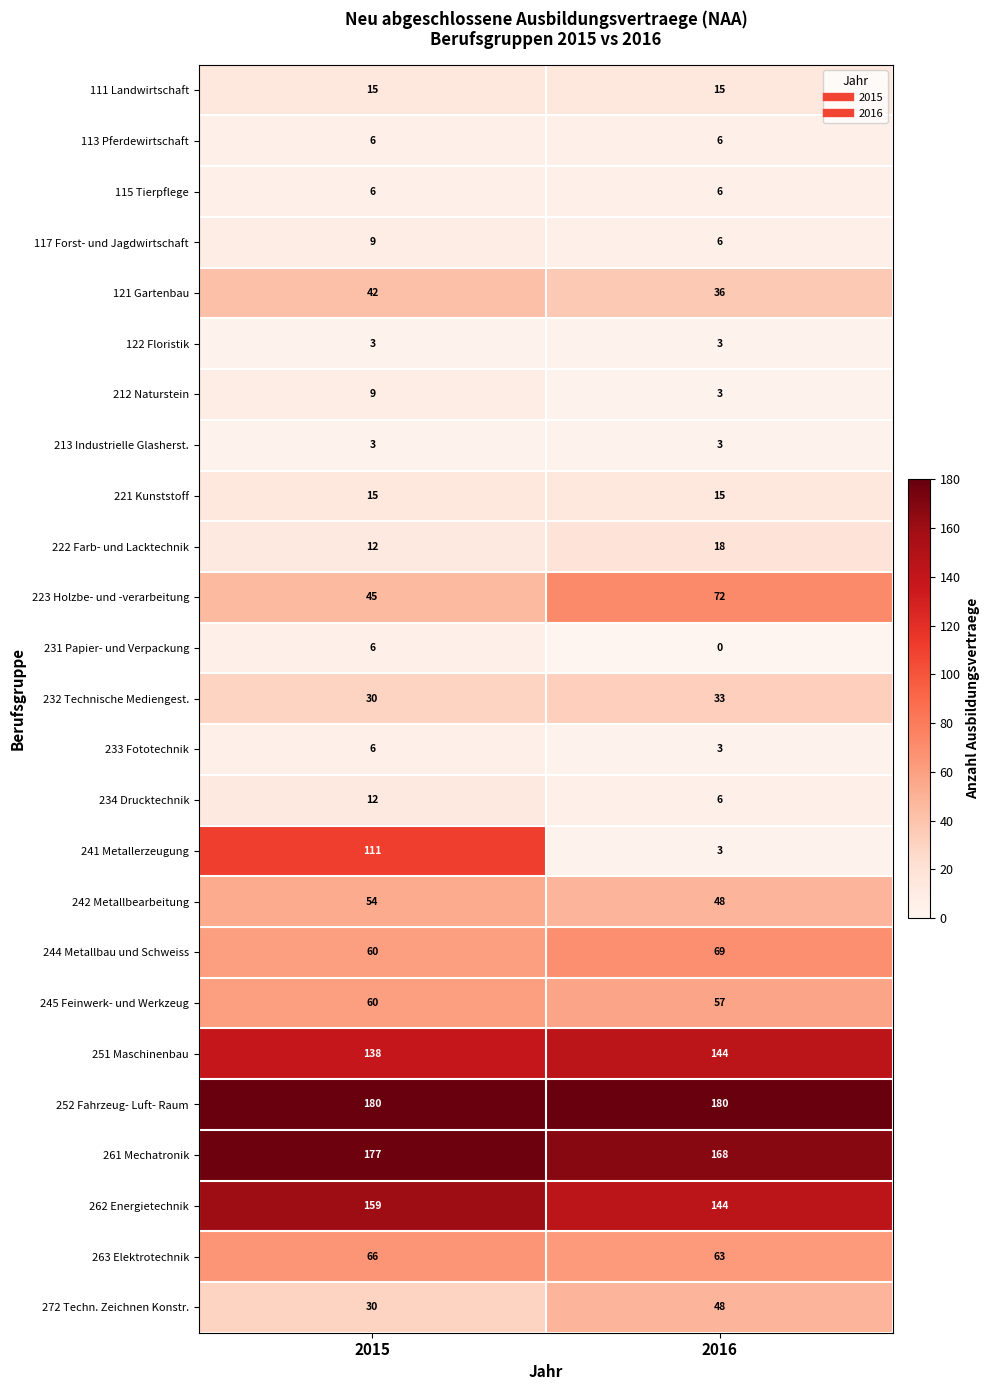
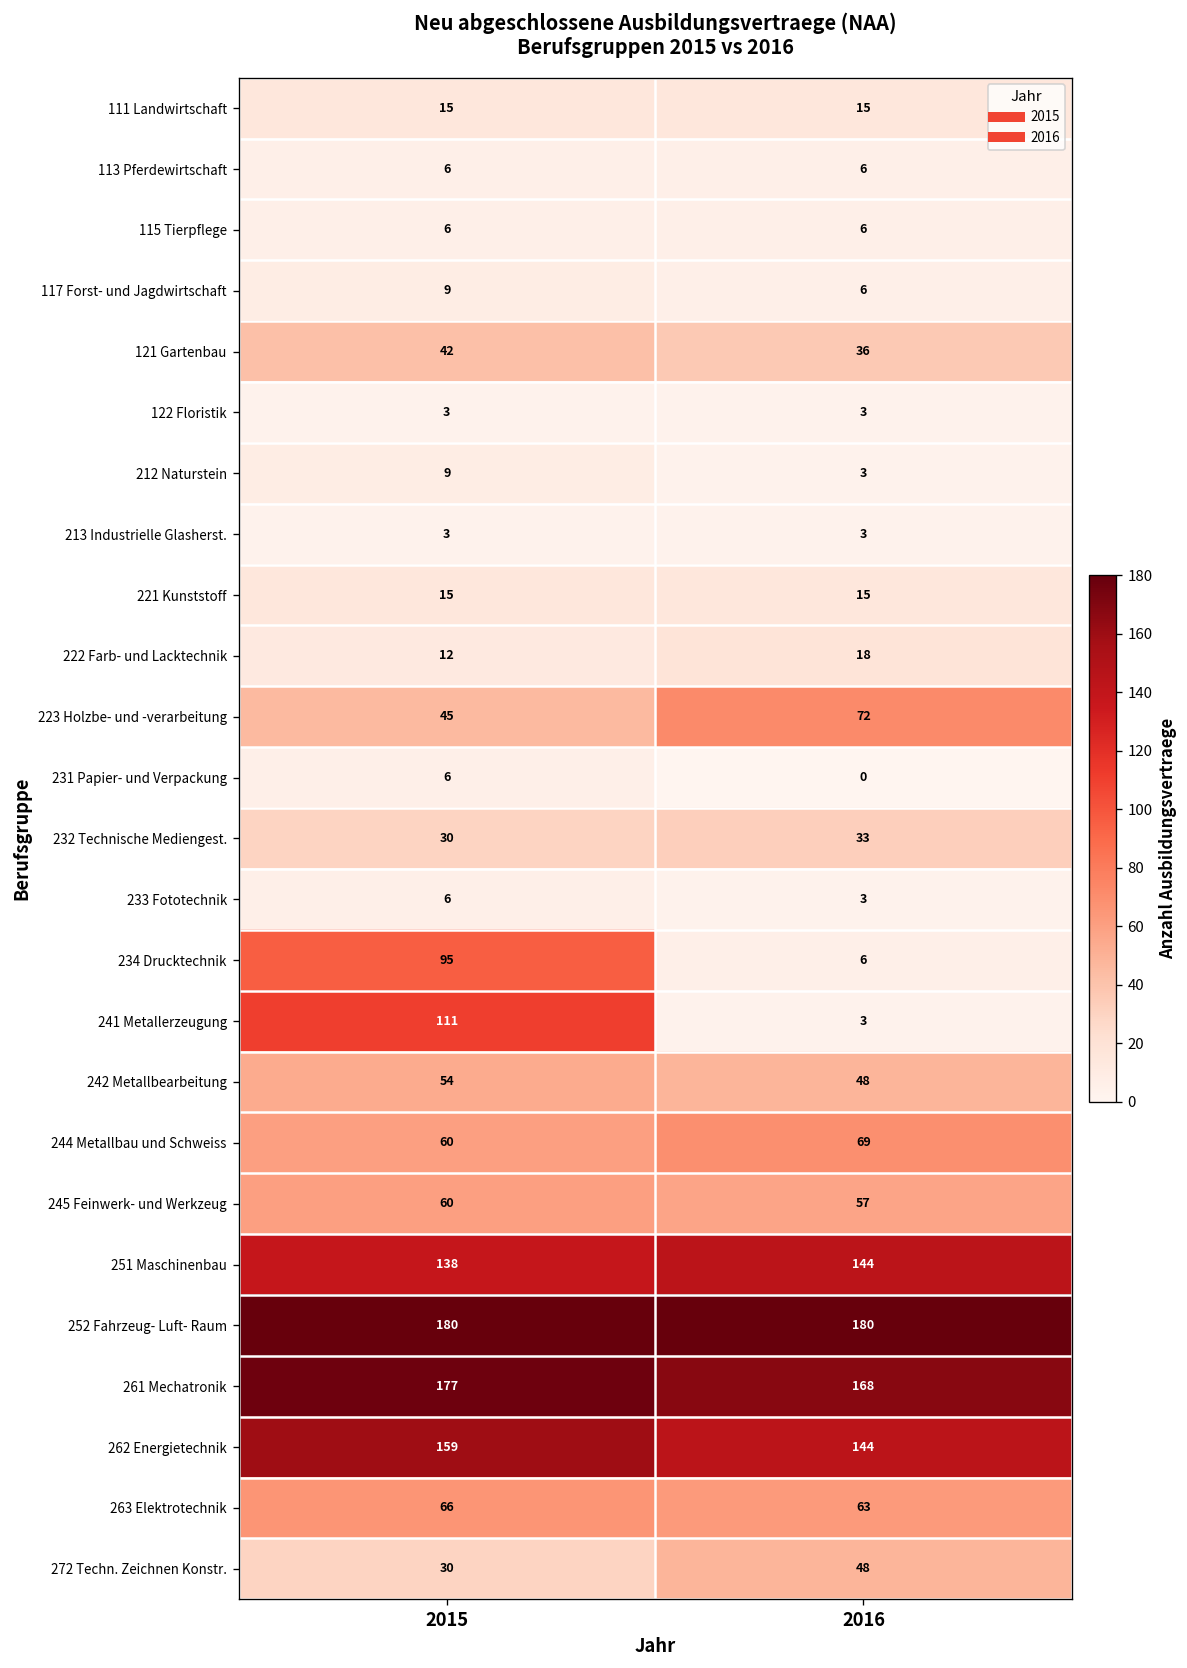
234 Drucktechnik, 2015: 12 -> 95
